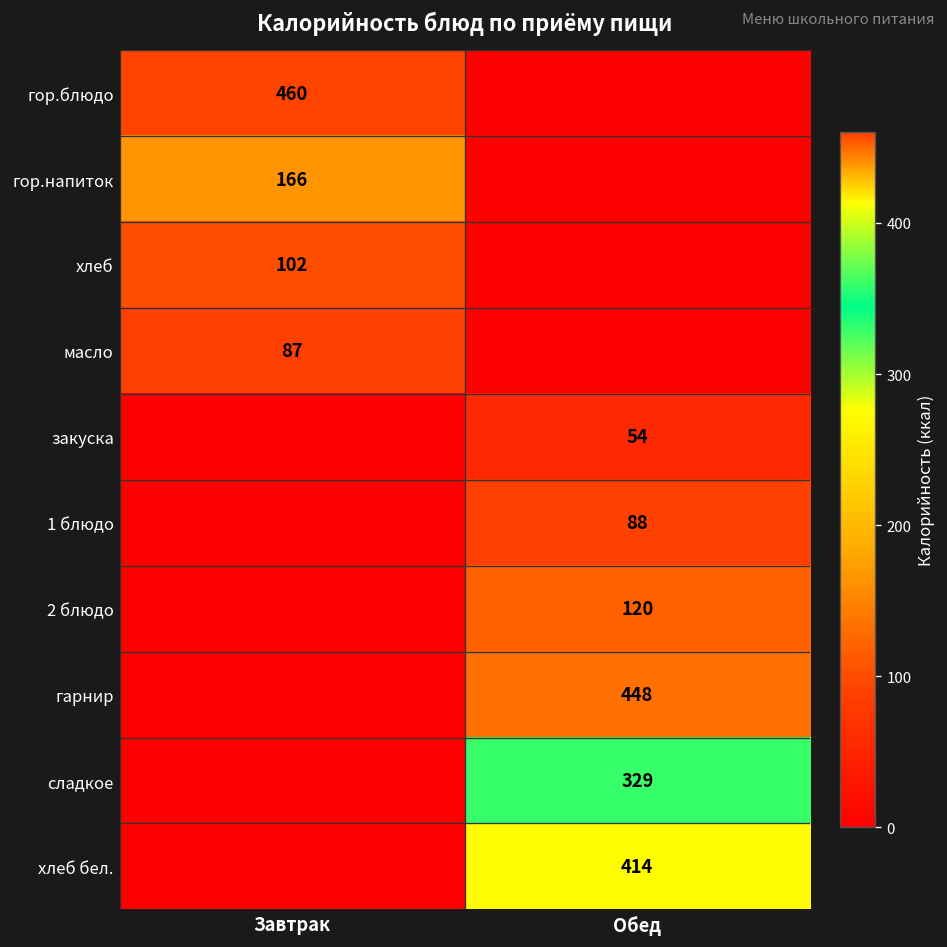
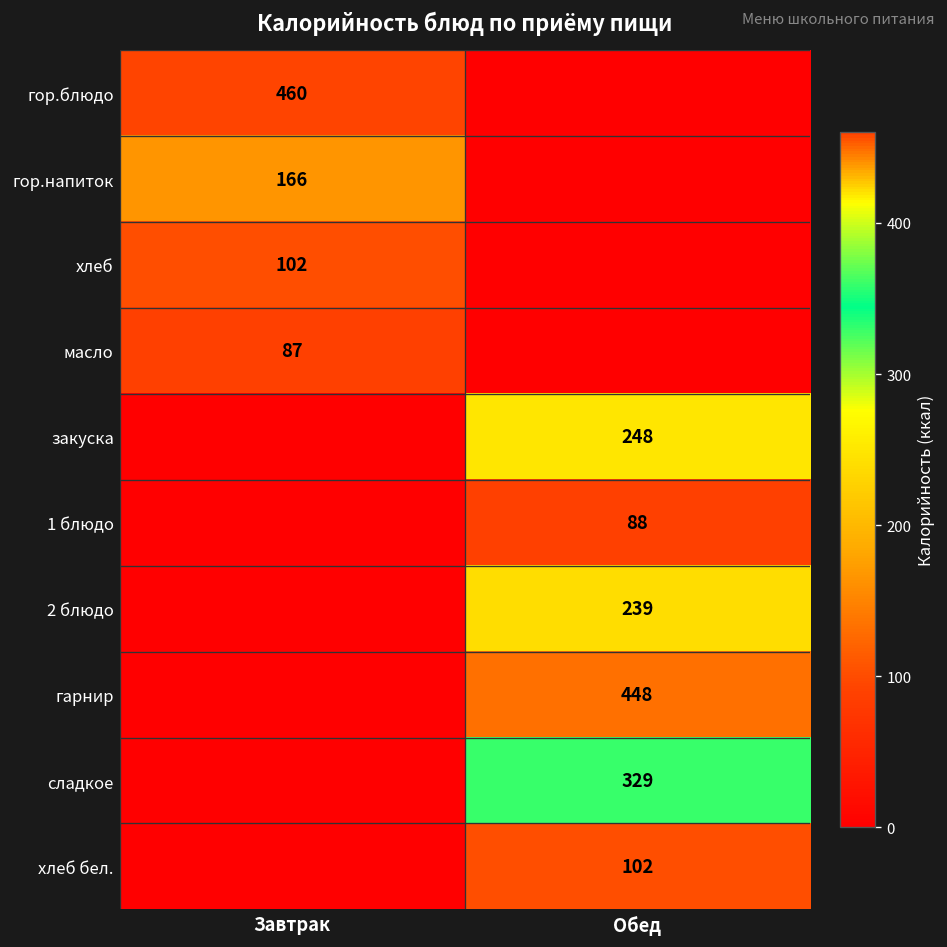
закуска, Обед: 54 -> 248
2 блюдо, Обед: 120 -> 239
хлеб бел., Обед: 414 -> 102
